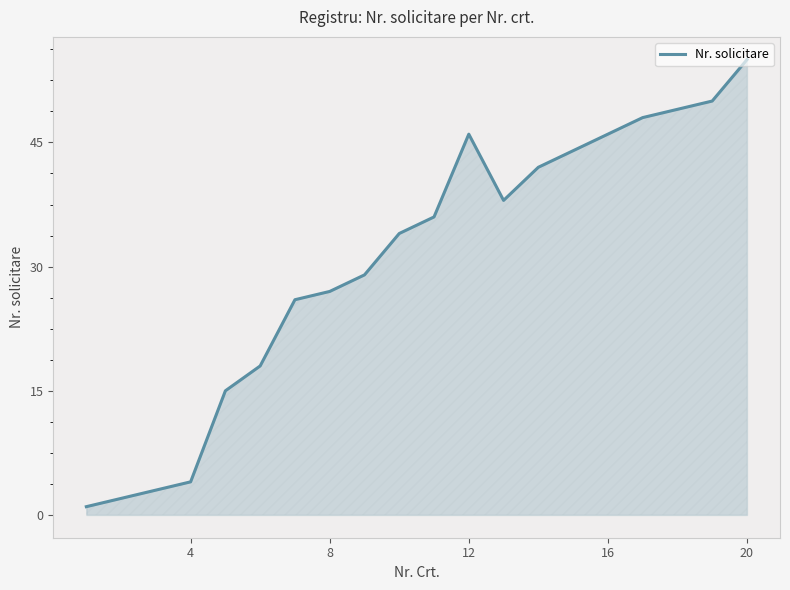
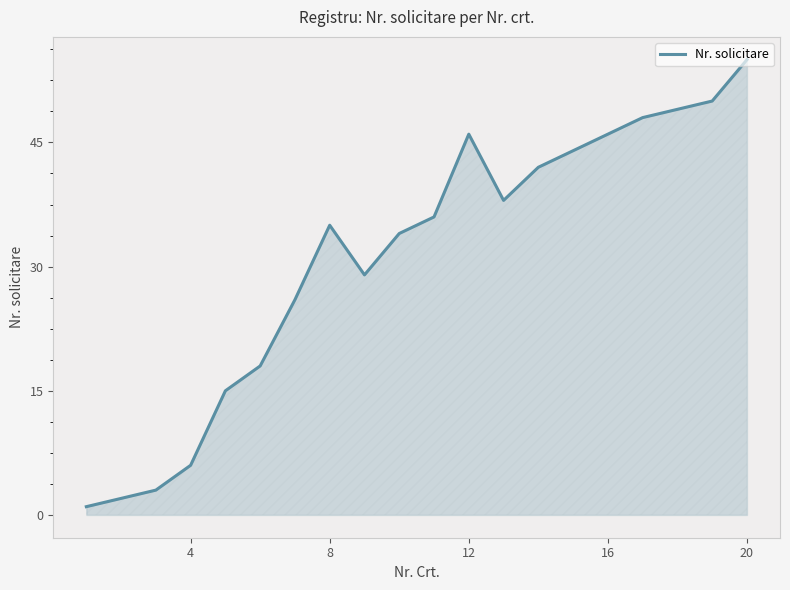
4: 4 -> 6
8: 27 -> 35
